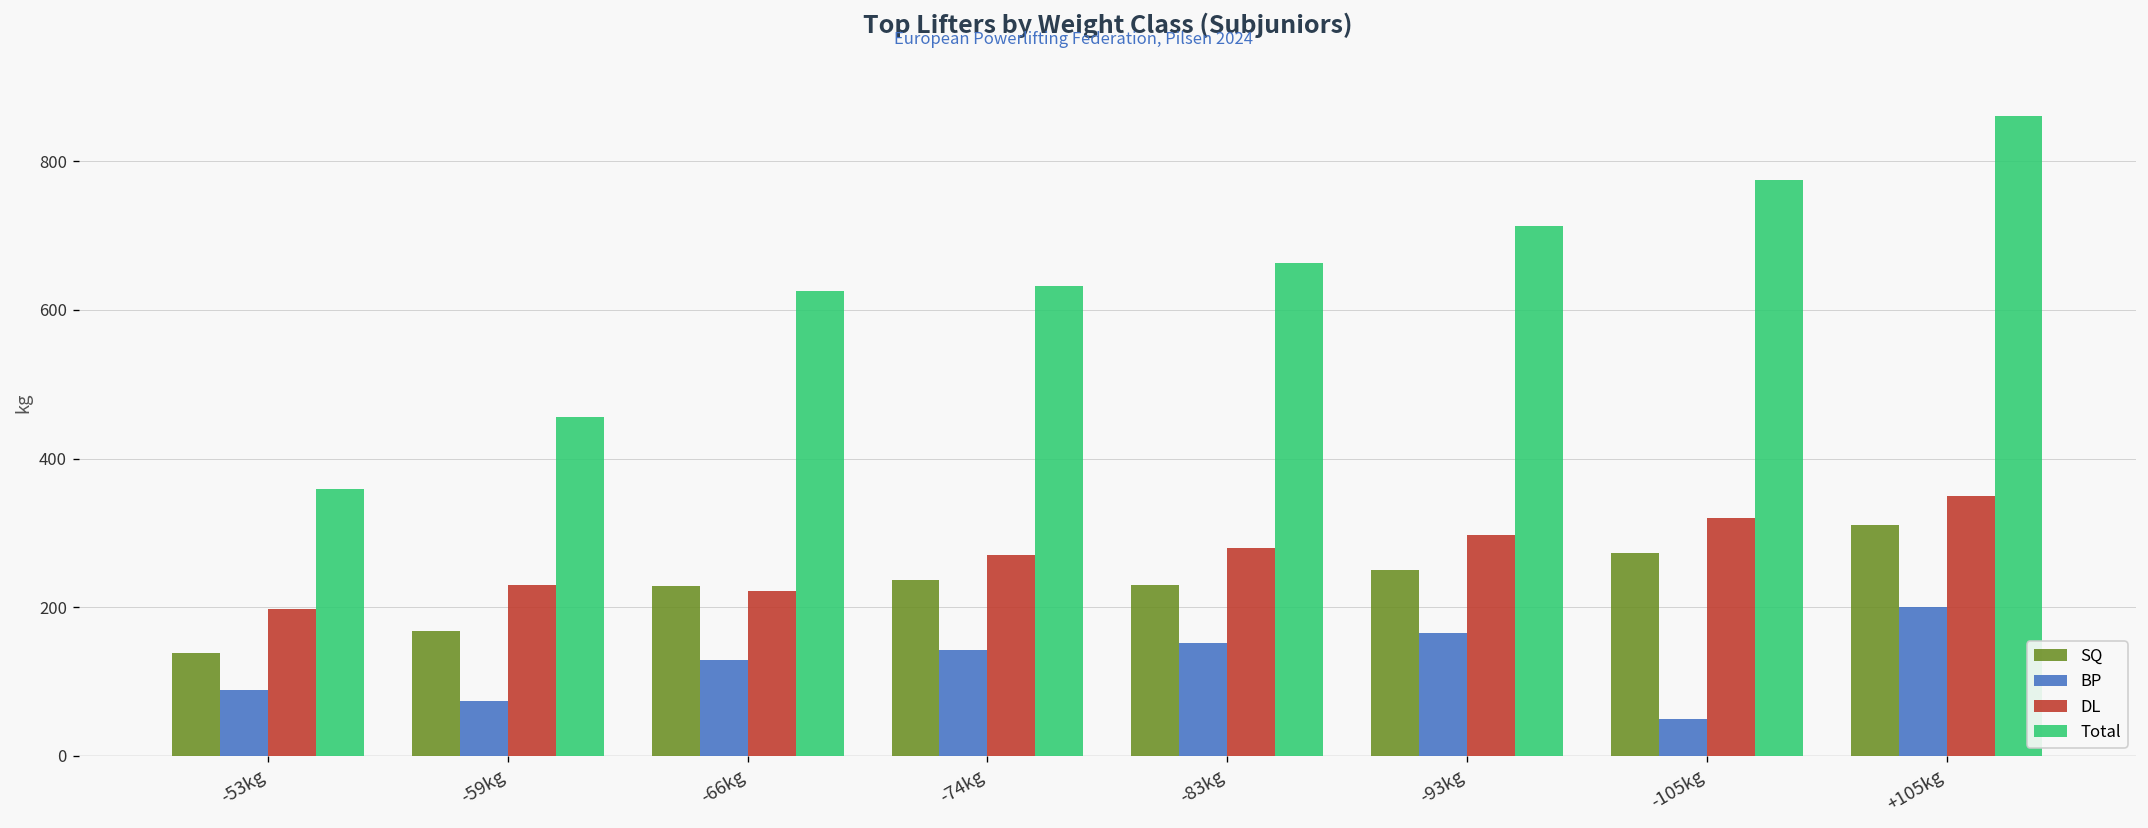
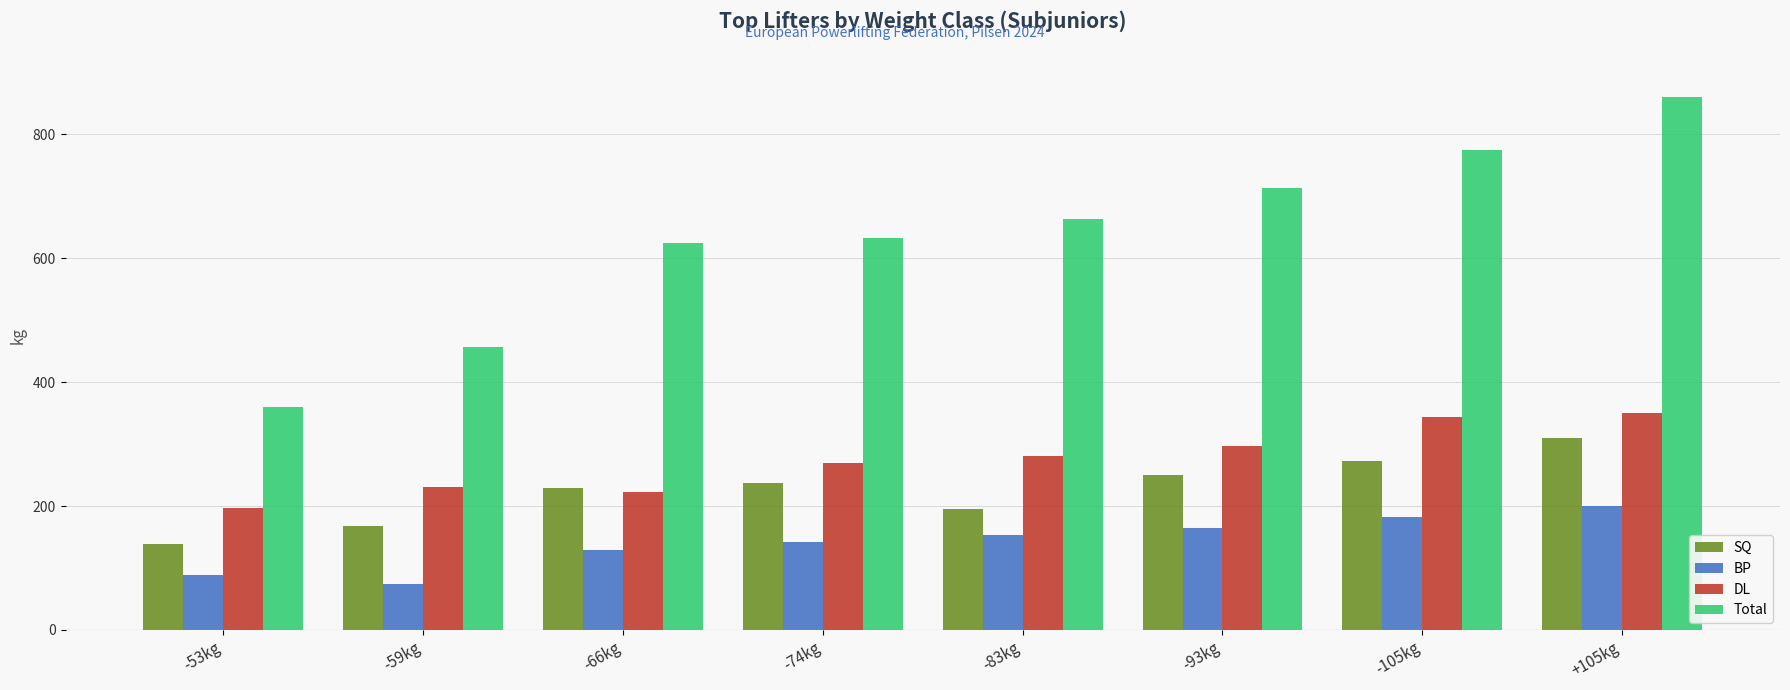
SQ, -83kg: 230 -> 200
BP, -105kg: 50 -> 180
DL, -105kg: 320 -> 340
